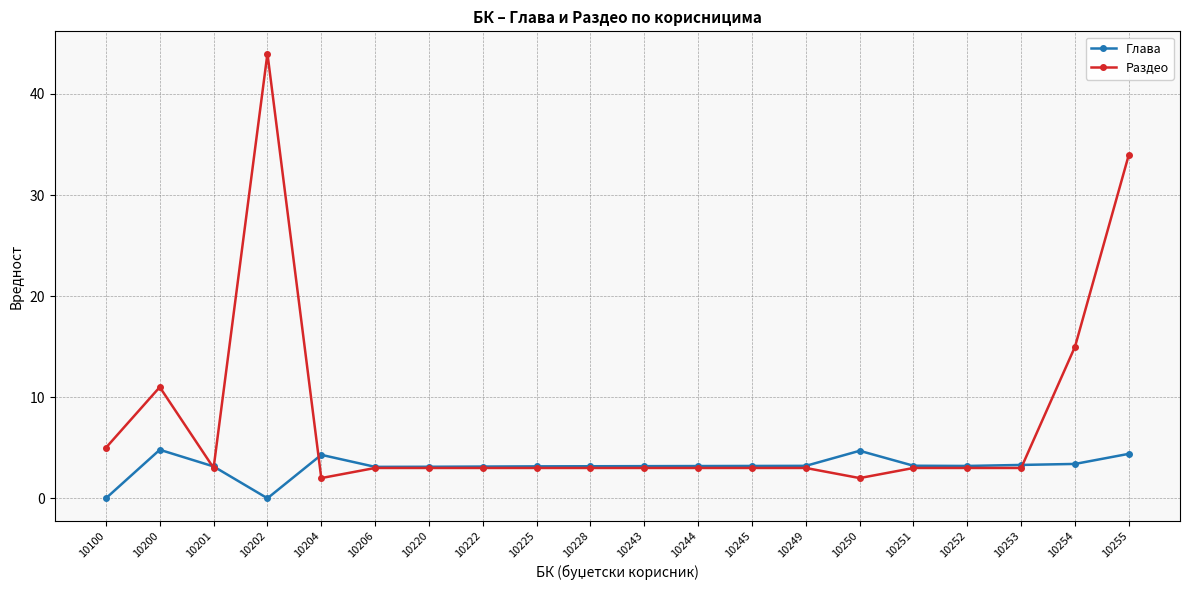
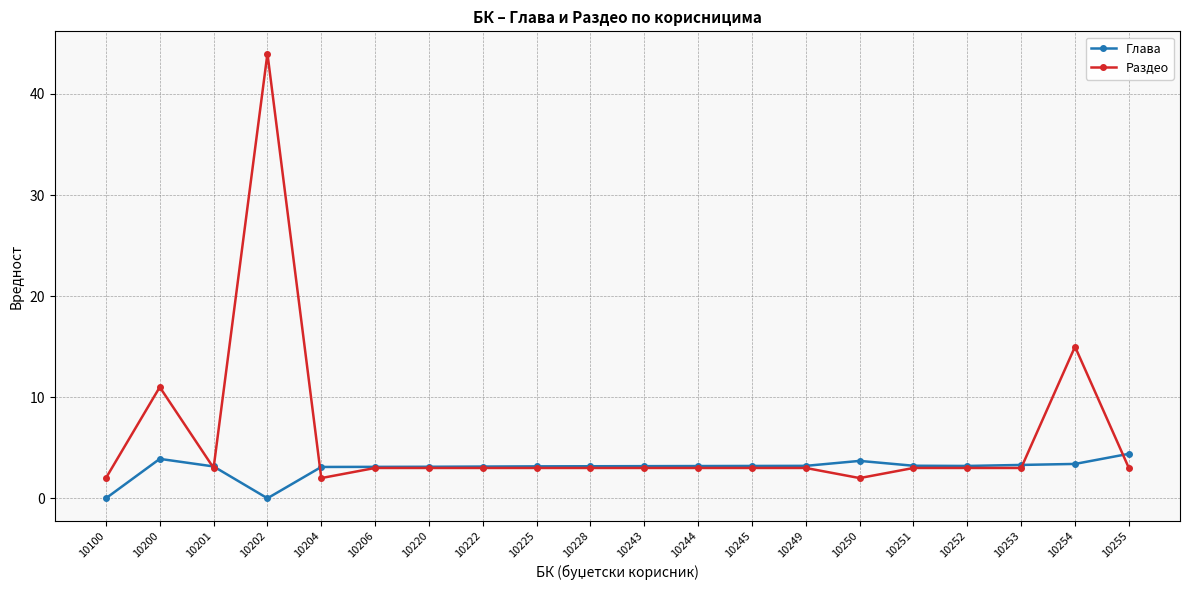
Раздео, 10100: 5 -> 2
Глава, 10200: 4.8 -> 3.9
Глава, 10204: 4.3 -> 3.1
Глава, 10250: 4.7 -> 3.7
Раздео, 10255: 34 -> 3
